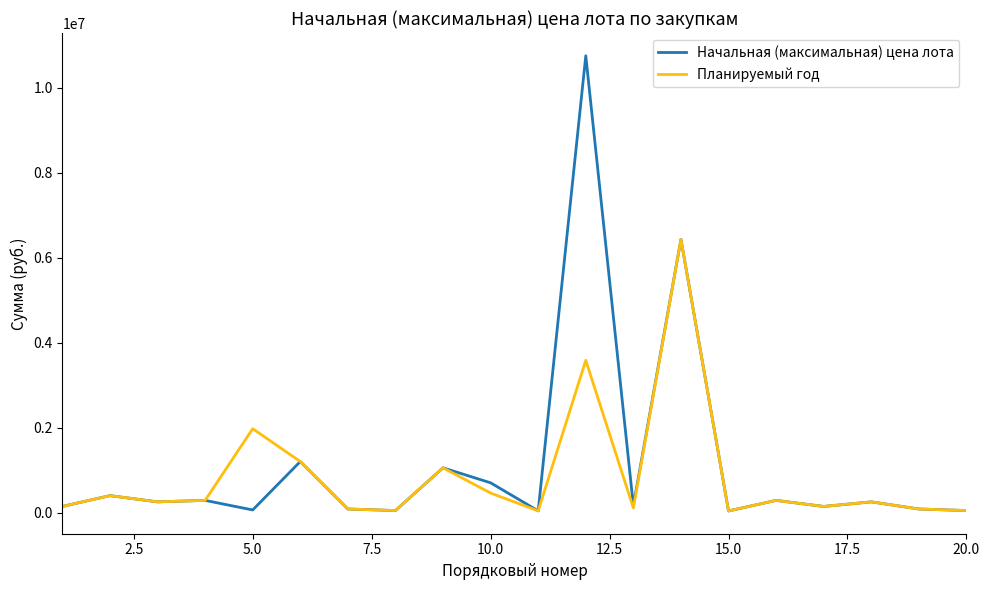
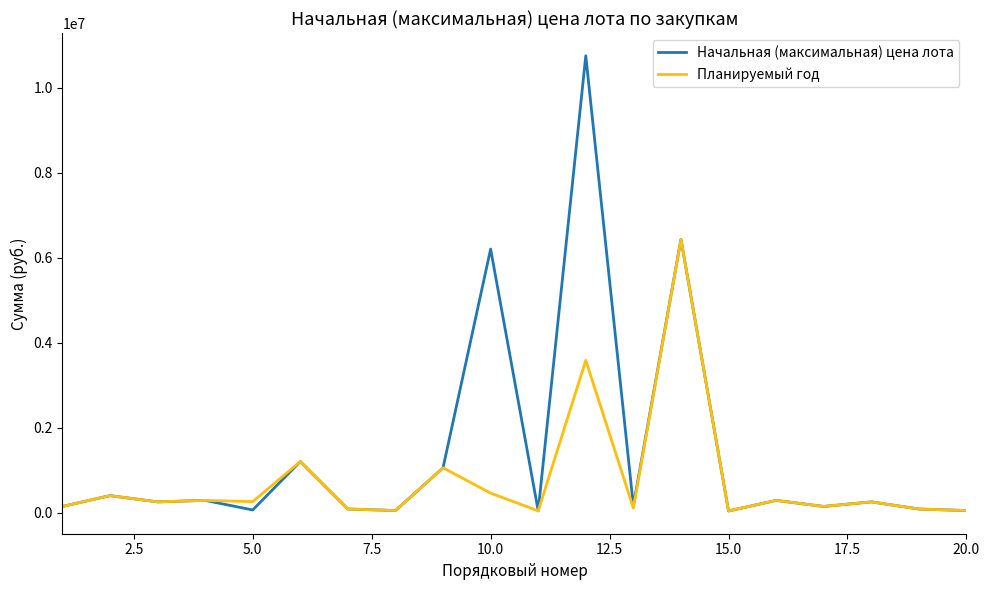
Планируемый год, 5.0: 2000000 -> 300000
Начальная (максимальная) цена лота, 10.0: 700000 -> 6200000
